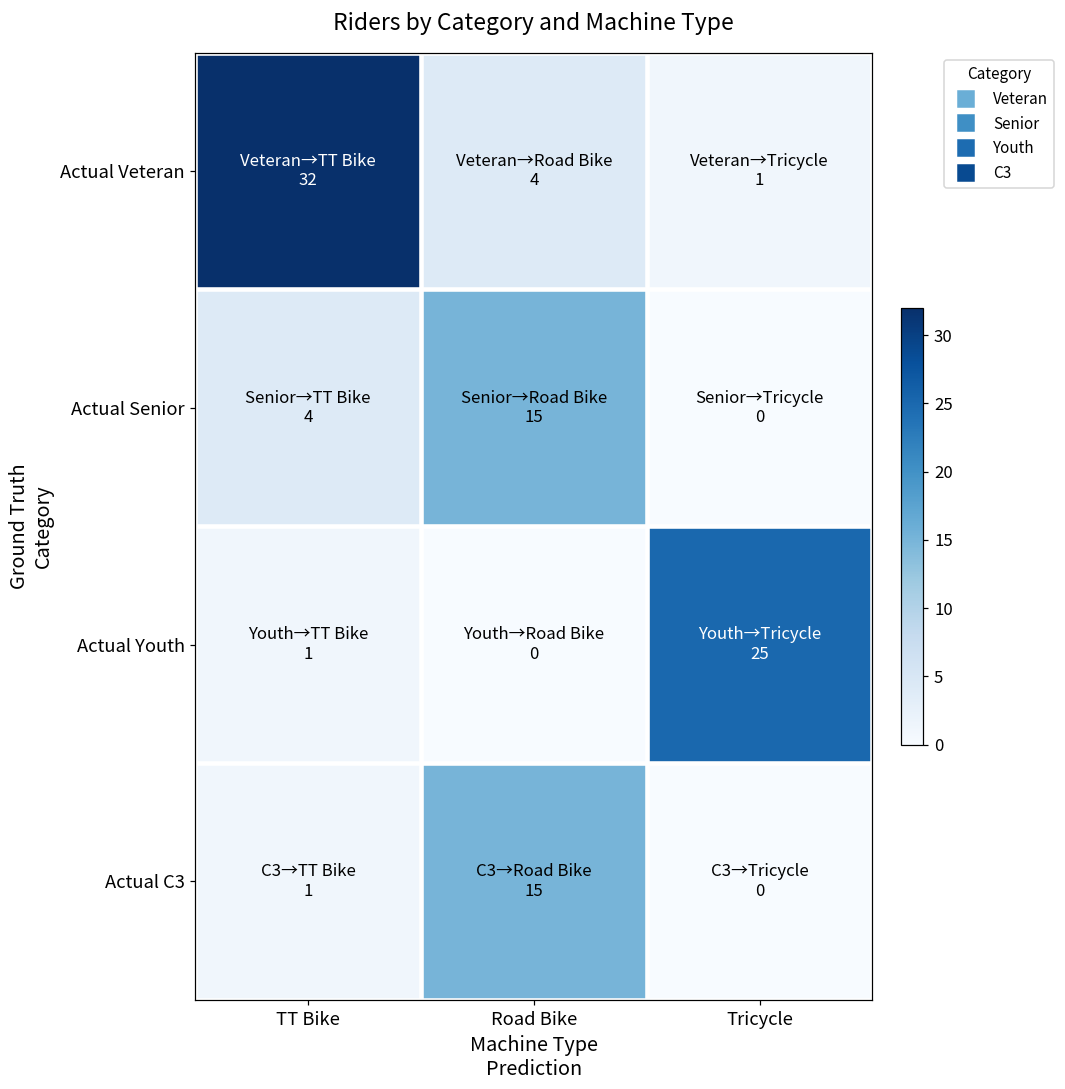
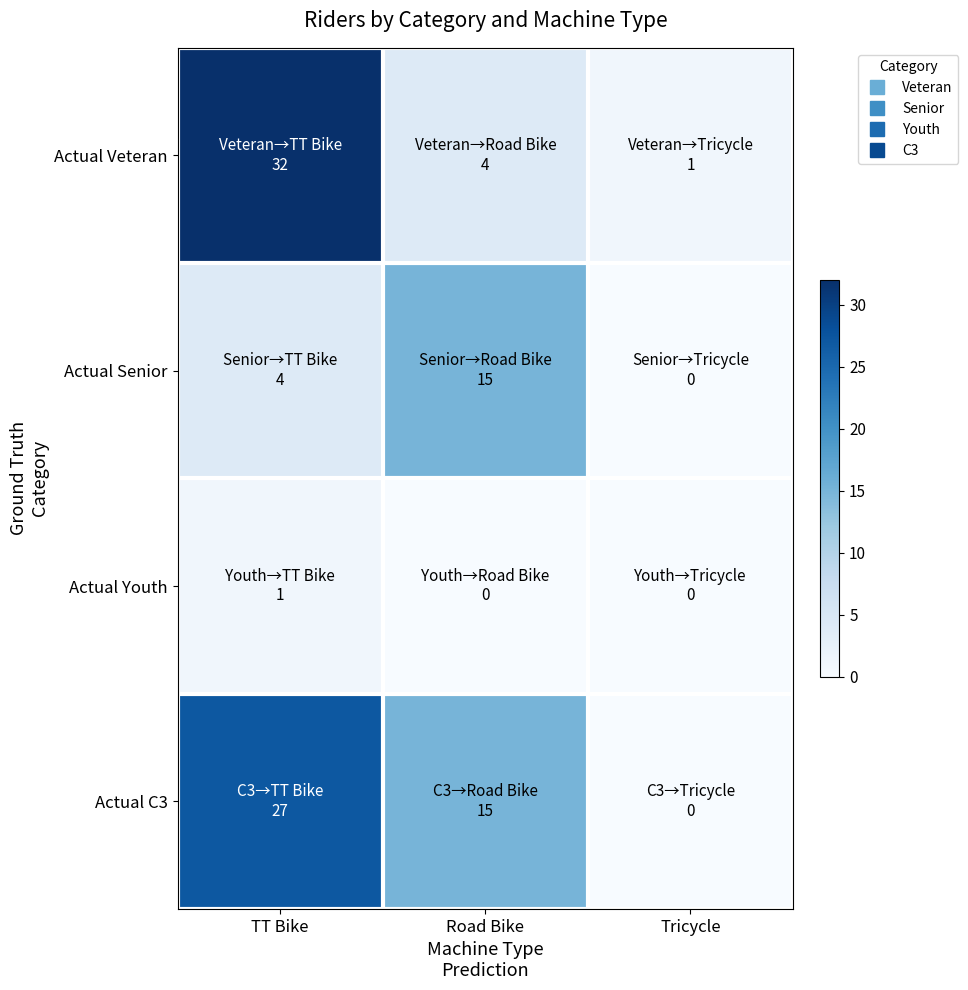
Actual Youth, Tricycle: 25 -> 0
Actual C3, TT Bike: 1 -> 27
